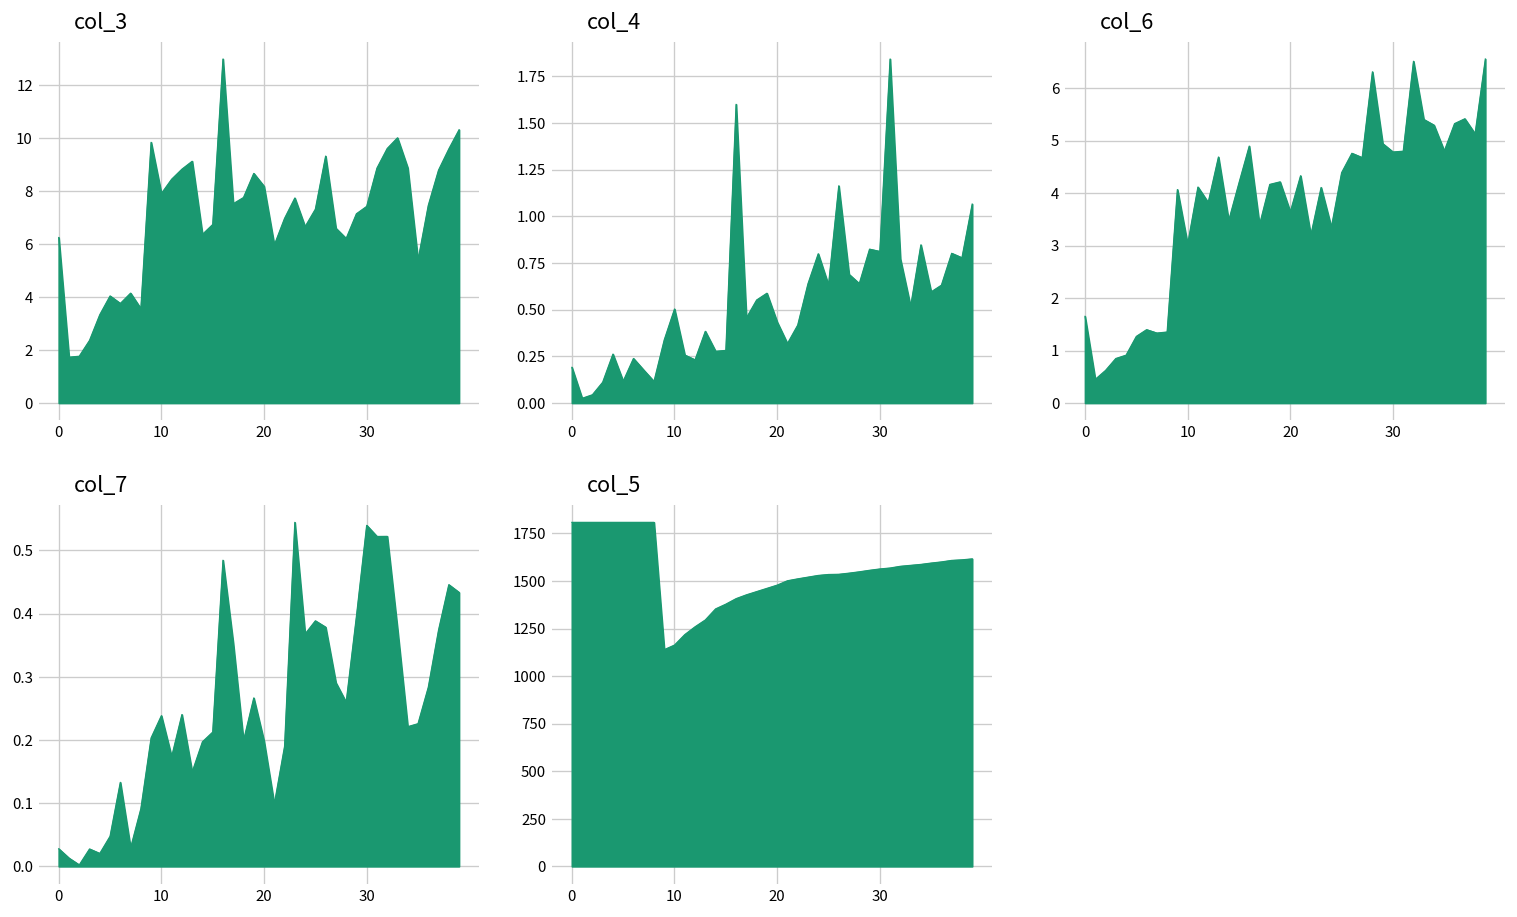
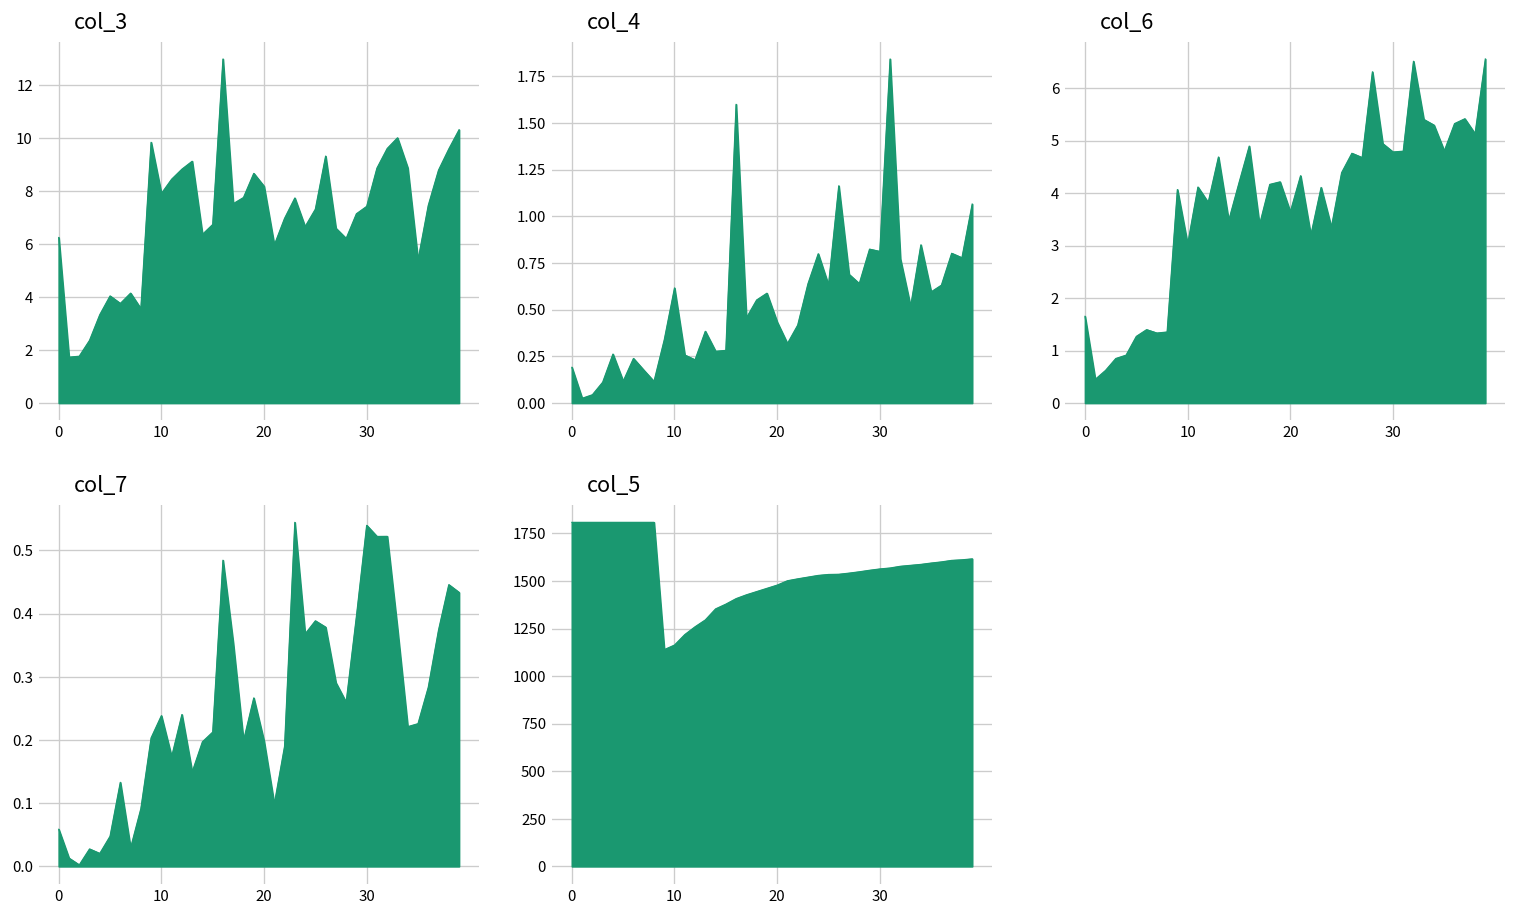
col_4, 10: 0.50 -> 0.62
col_7, 0: 0.03 -> 0.06
